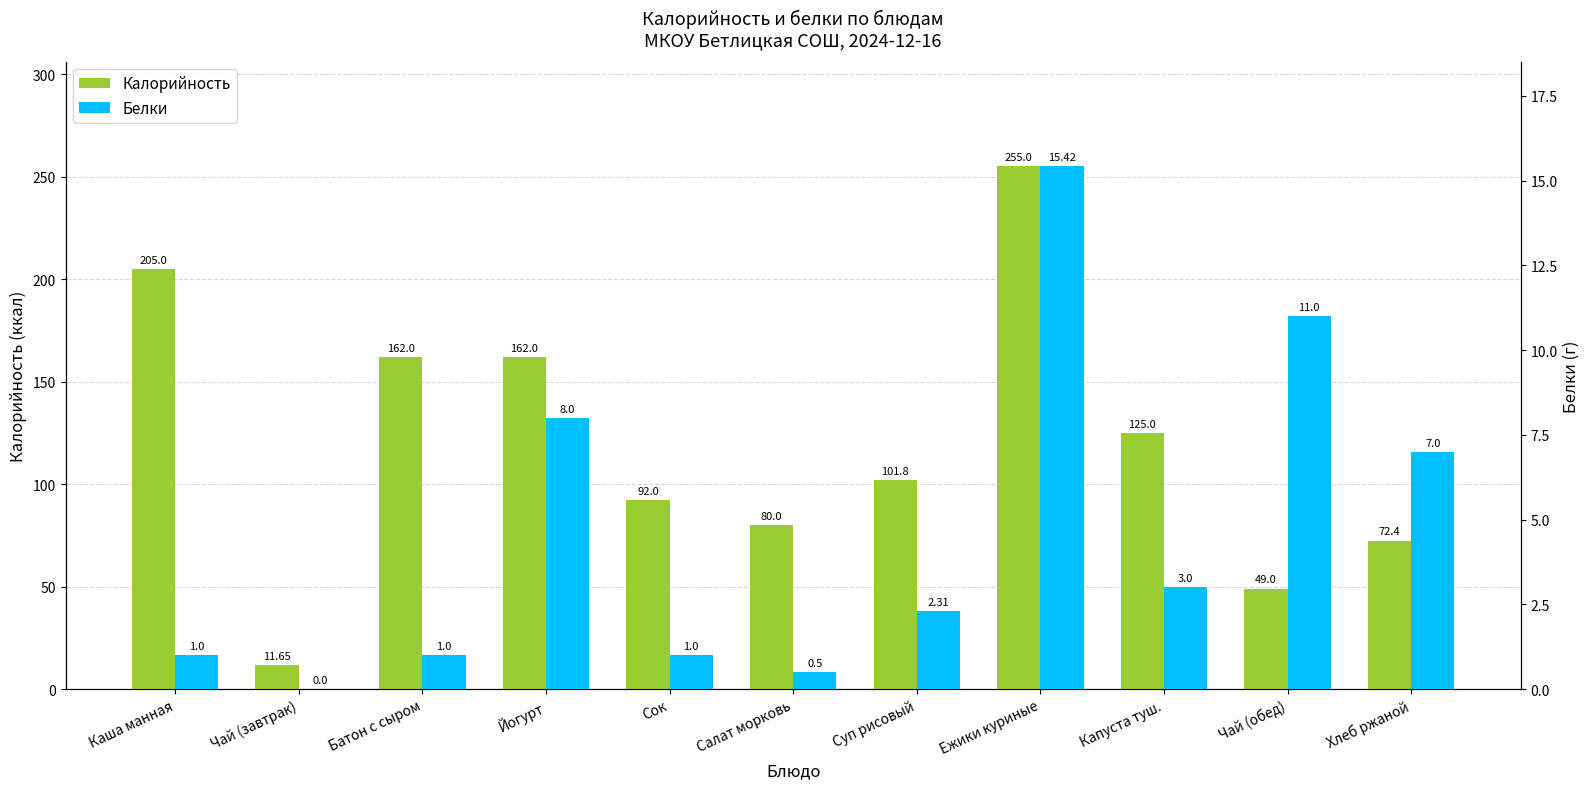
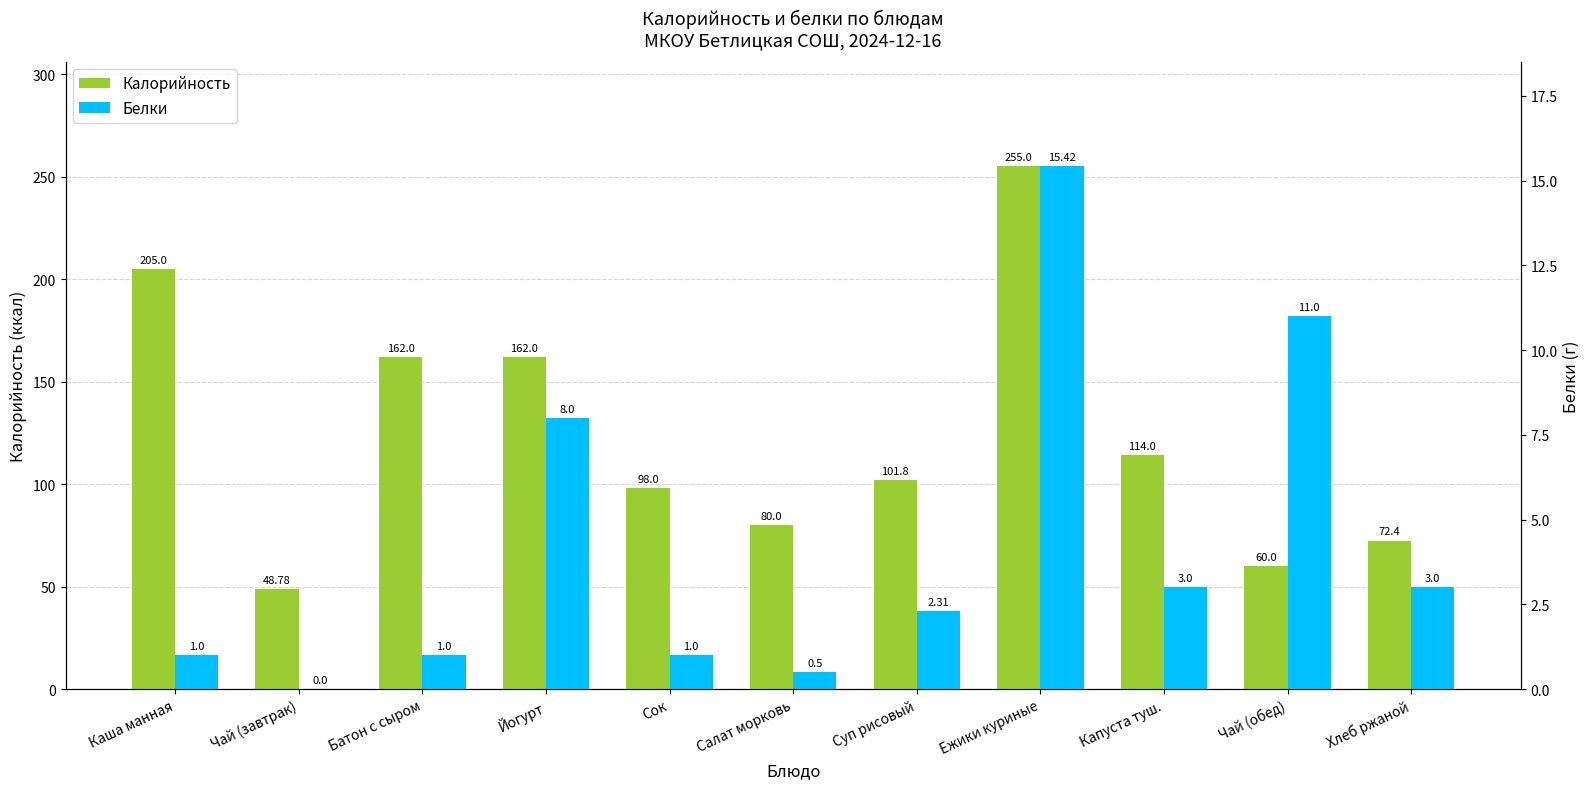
Калорийность, Чай (завтрак): 11.65 -> 48.78
Калорийность, Сок: 92.0 -> 98.0
Калорийность, Капуста туш.: 125.0 -> 114.0
Калорийность, Чай (обед): 49.0 -> 60.0
Белки, Хлеб ржаной: 7.0 -> 3.0
